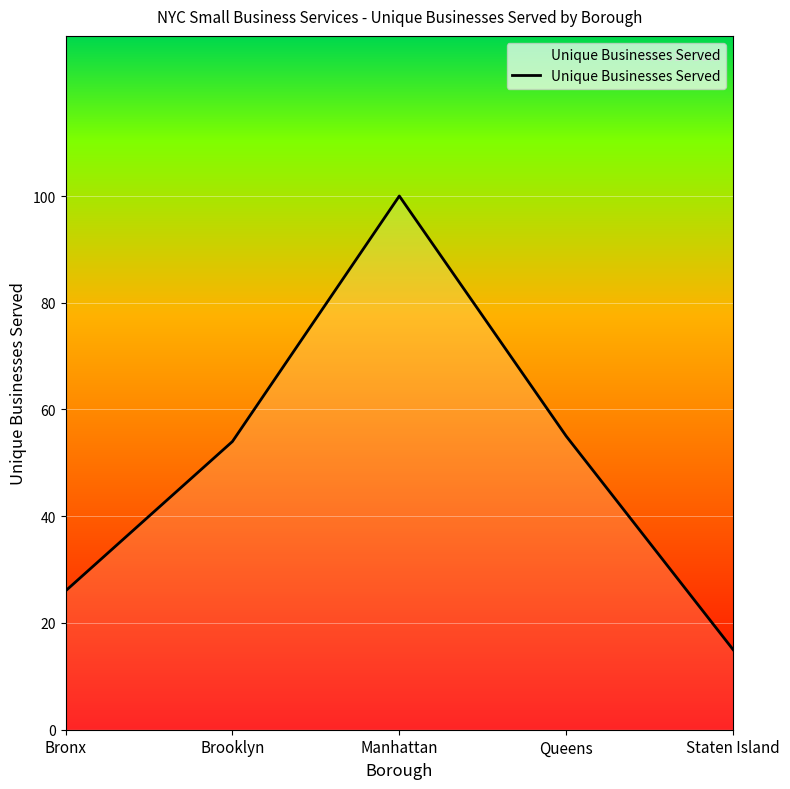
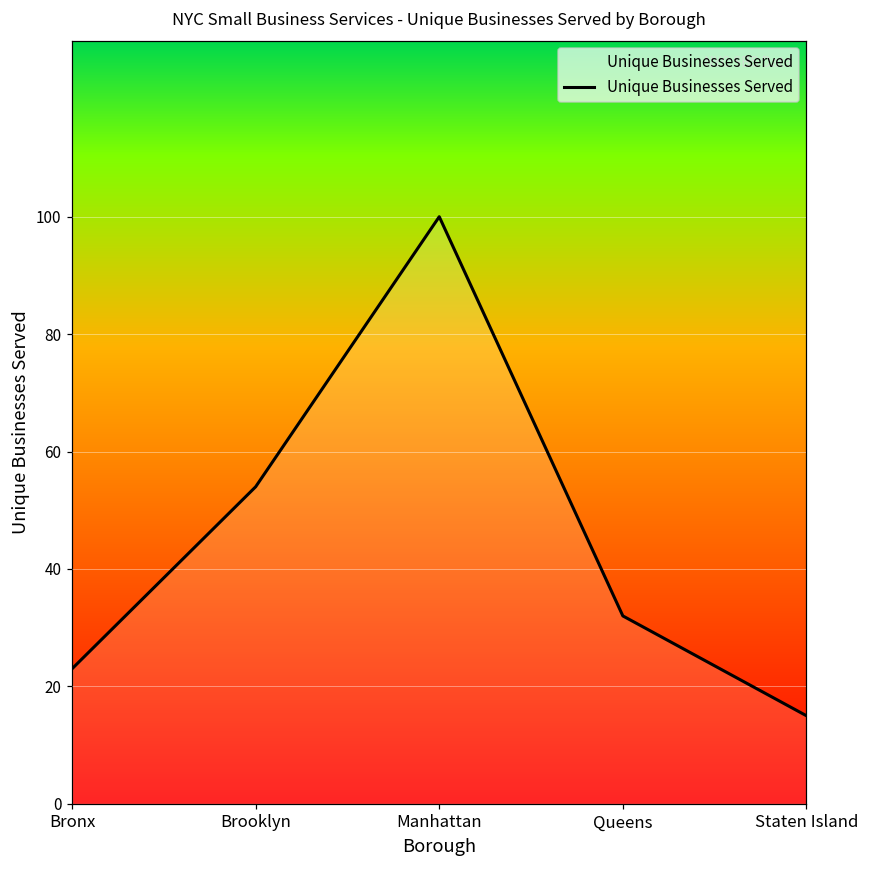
Bronx: 26 -> 23
Queens: 55 -> 32
